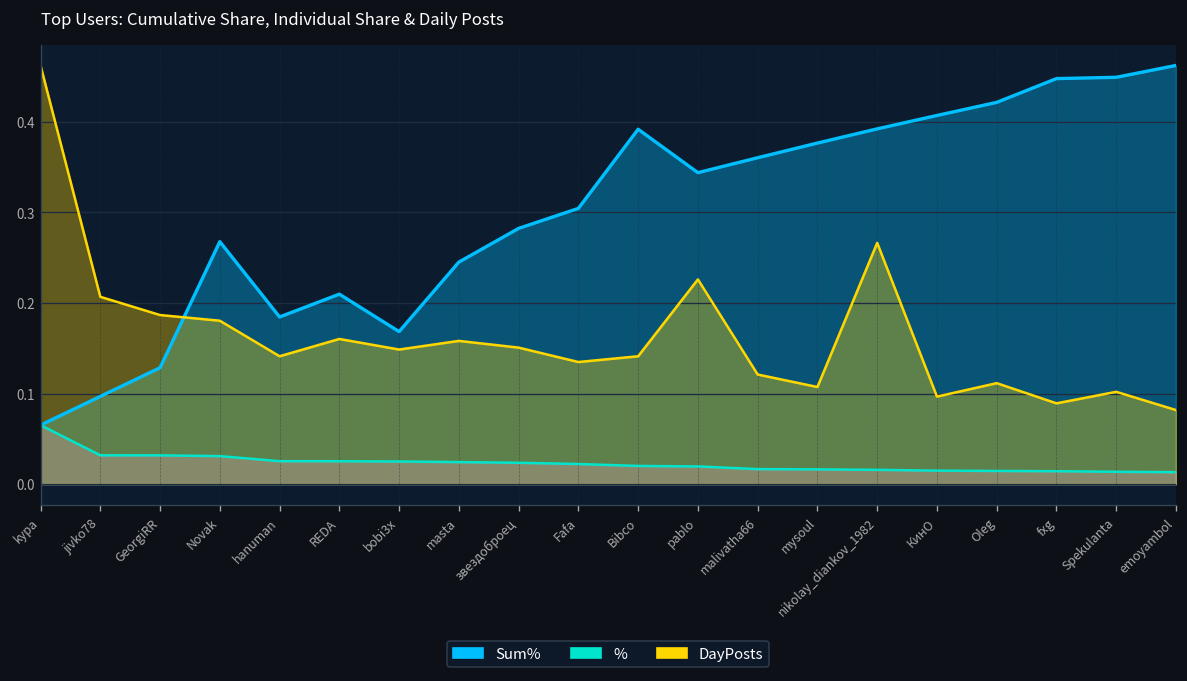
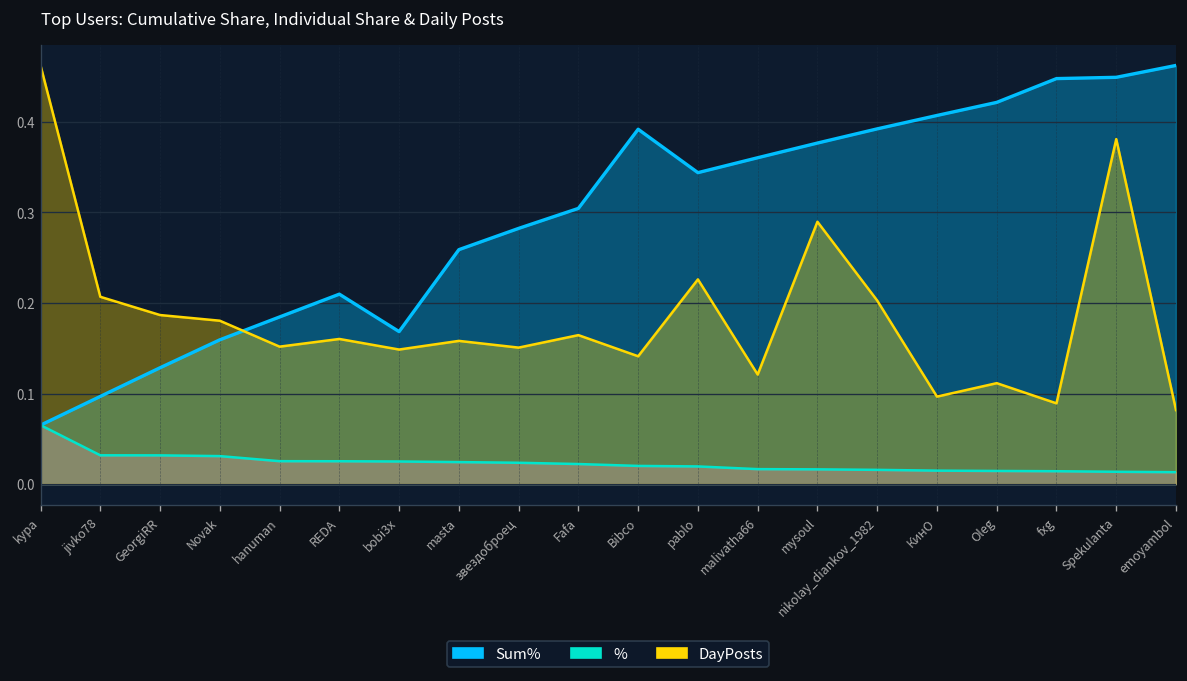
Sum%, Novak: 0.27 -> 0.16
DayPosts, hanuman: 0.14 -> 0.15
Sum%, masta: 0.25 -> 0.26
DayPosts, Fafa: 0.13 -> 0.16
DayPosts, mysoul: 0.11 -> 0.29
DayPosts, nikolay_diankov_1982: 0.27 -> 0.20
DayPosts, Spekulanta: 0.10 -> 0.38
